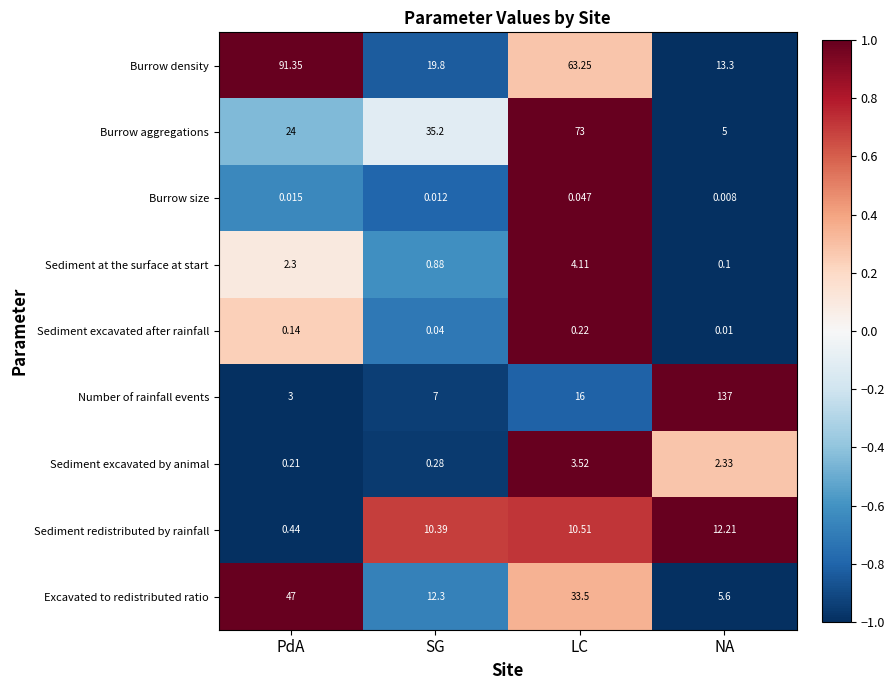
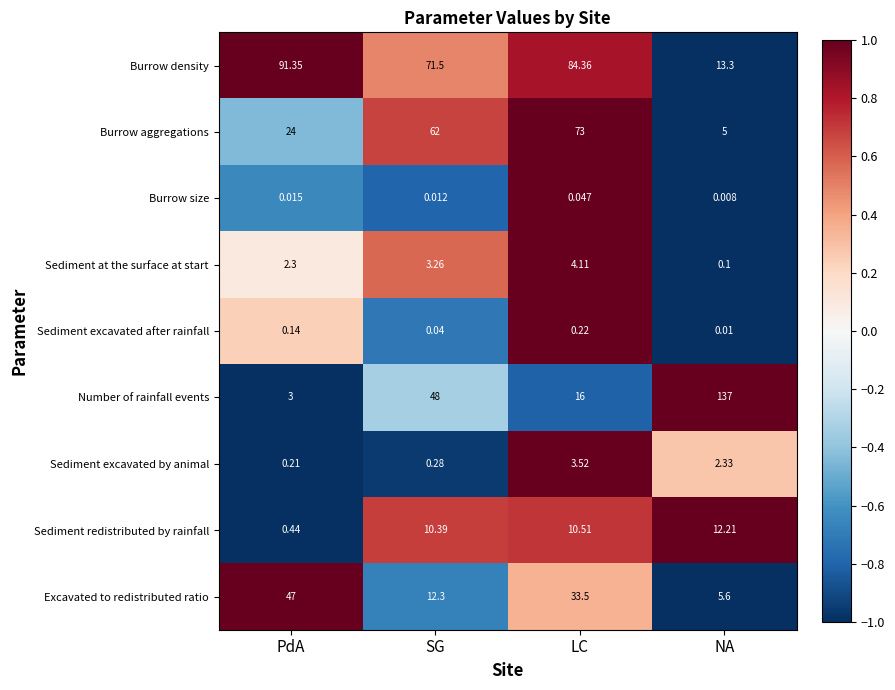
Burrow density, SG: 19.8 -> 71.5
Burrow density, LC: 63.25 -> 84.36
Burrow aggregations, SG: 35.2 -> 62
Sediment at the surface at start, SG: 0.88 -> 3.26
Number of rainfall events, SG: 7 -> 48
